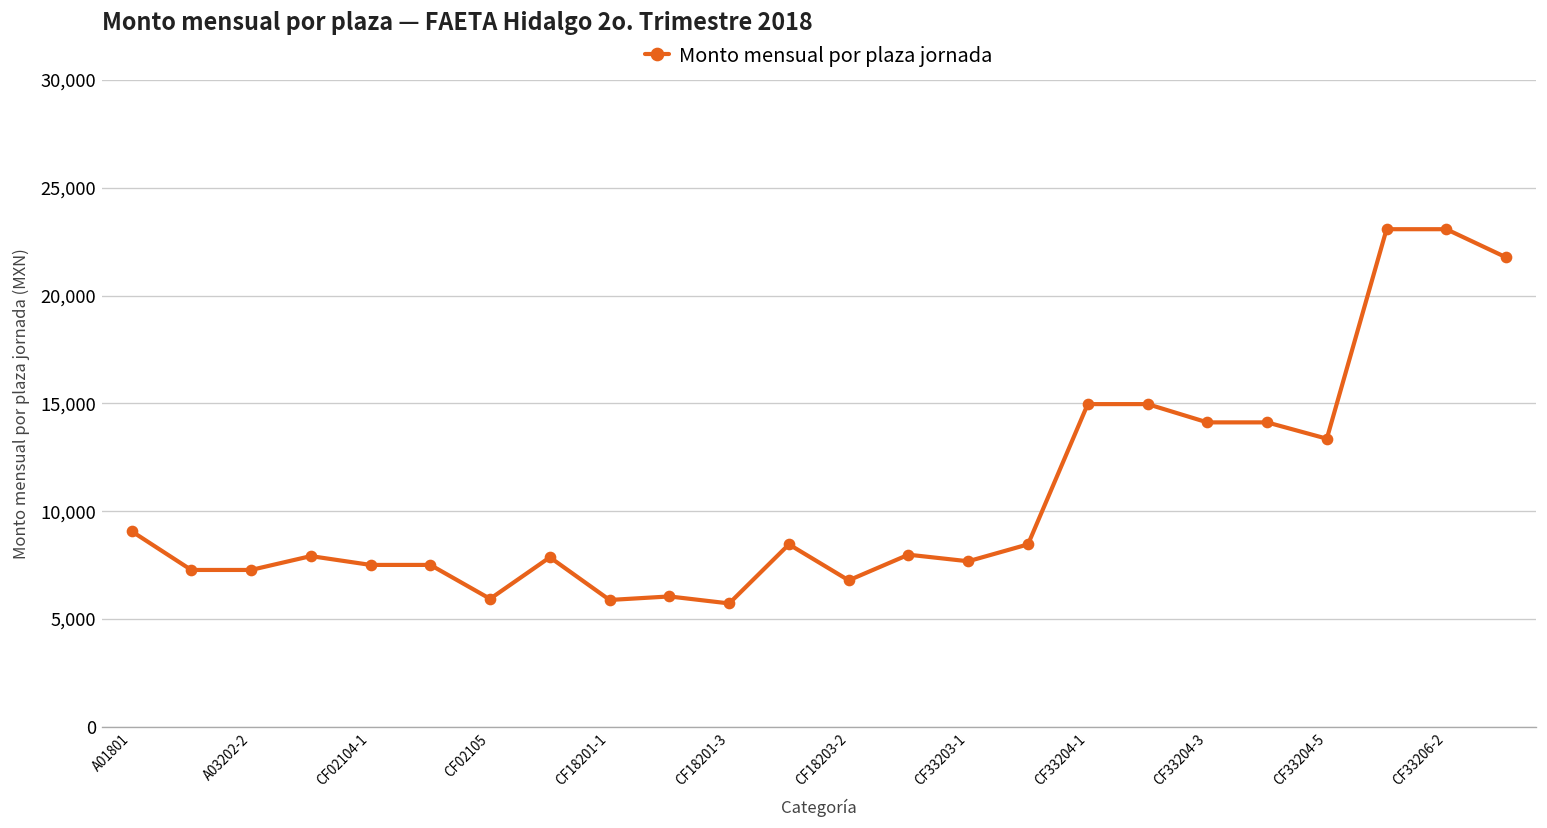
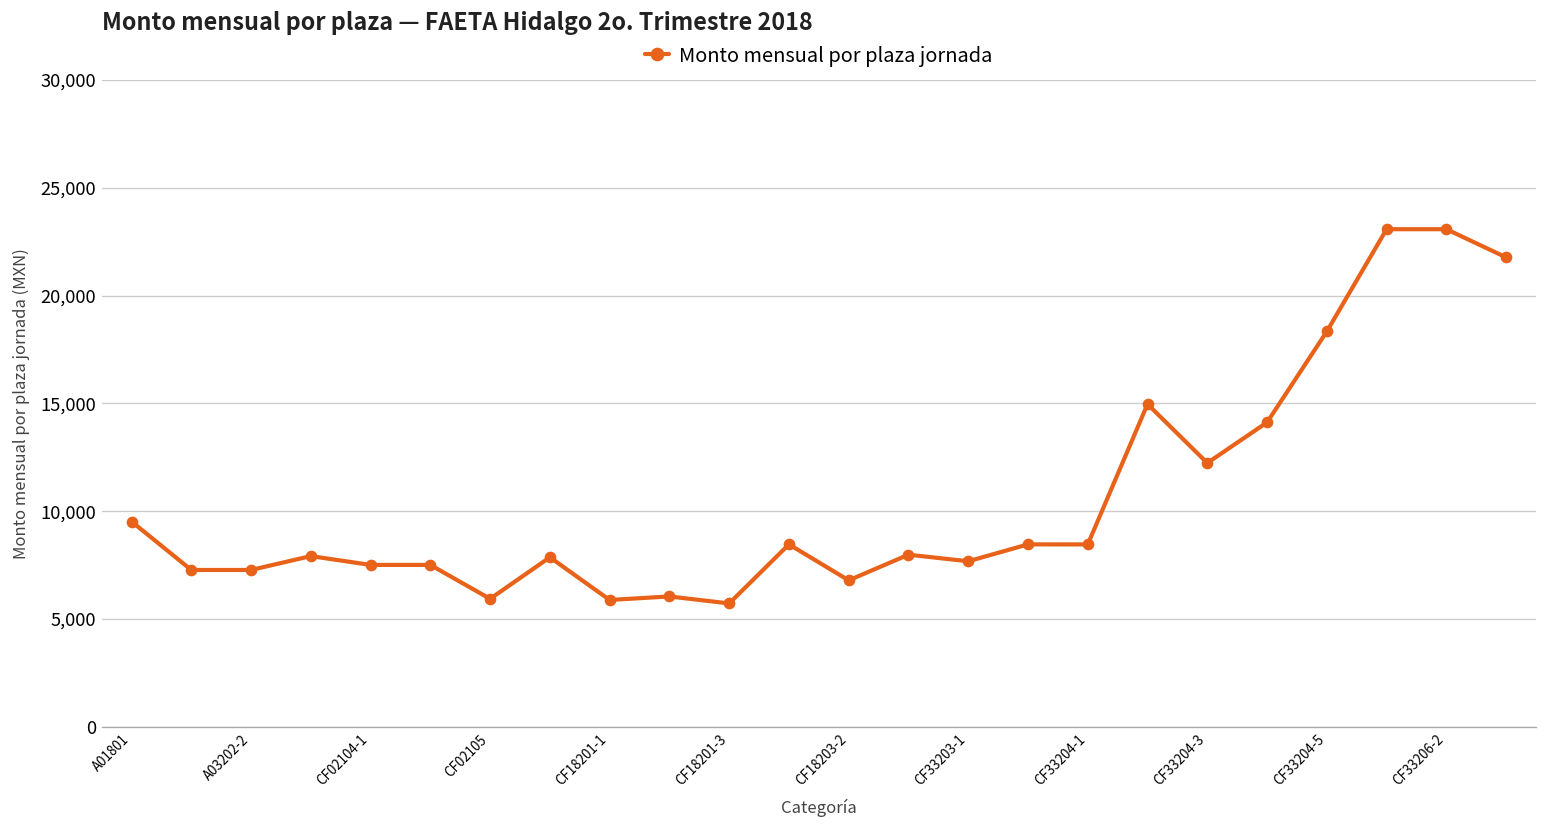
A01801: 9,100 -> 9,500
CF33204-1: 15,000 -> 8,500
CF33204-3: 14,100 -> 12,200
CF33204-5: 13,400 -> 18,300
